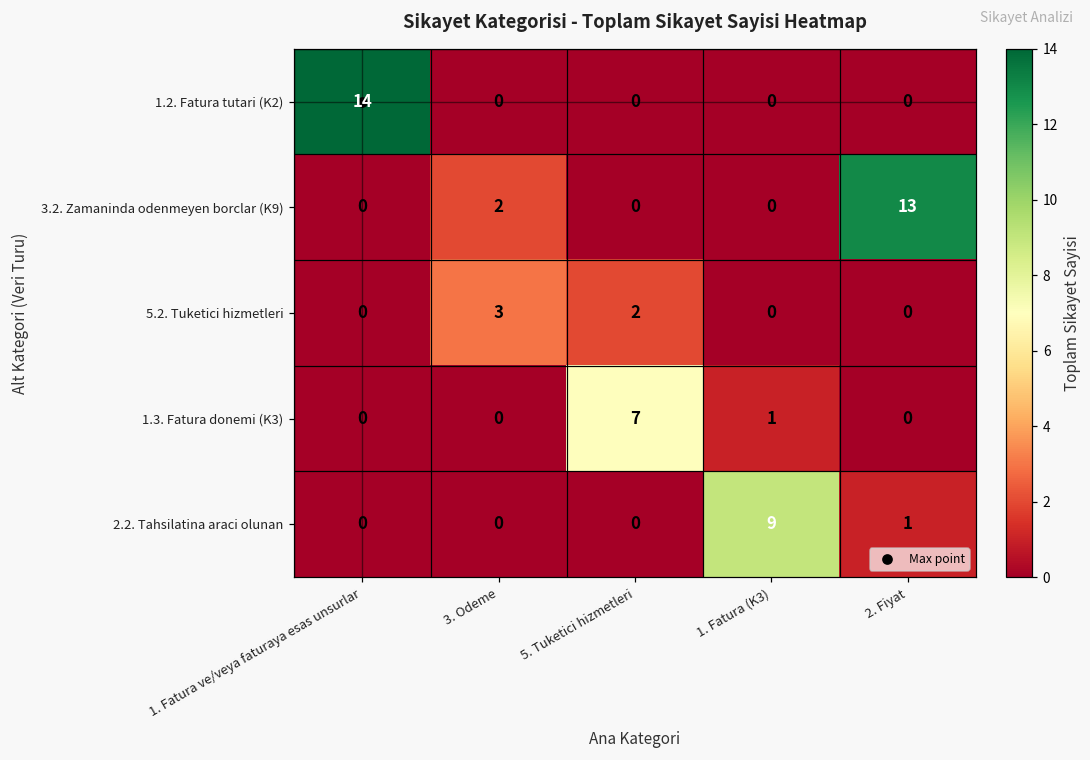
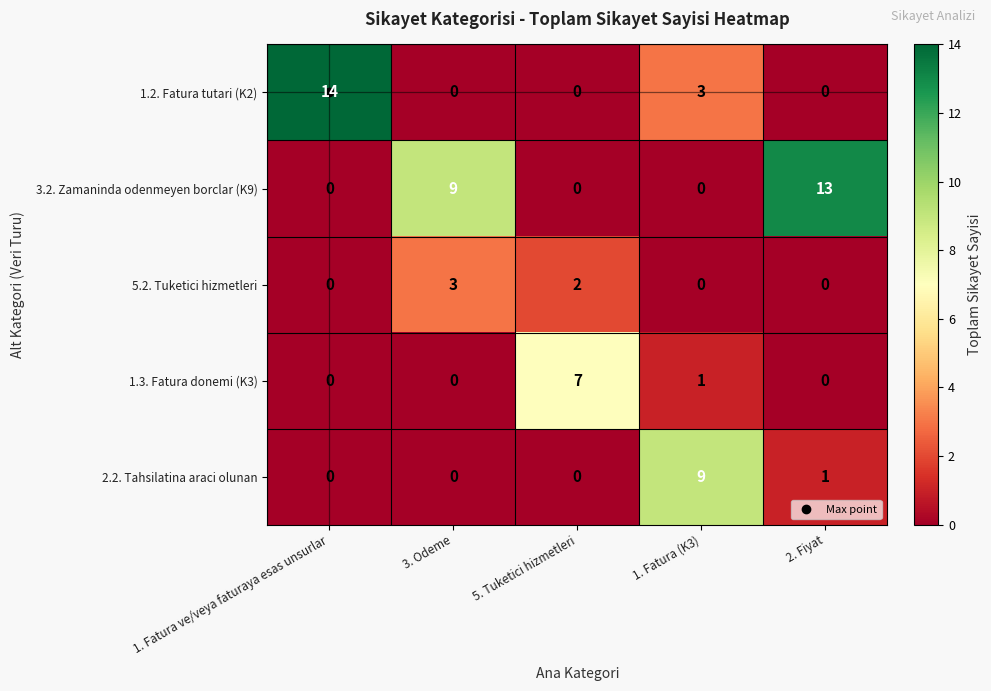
1.2. Fatura tutari (K2), 1. Fatura (K3): 0 -> 3
3.2. Zamaninda odenmeyen borclar (K9), 3. Odeme: 2 -> 9
